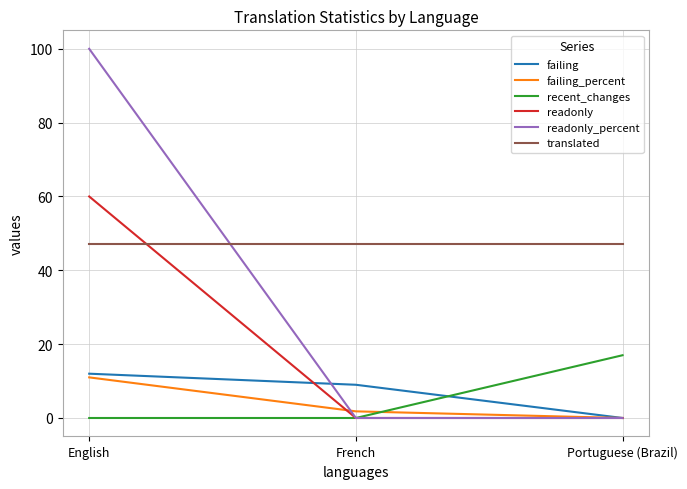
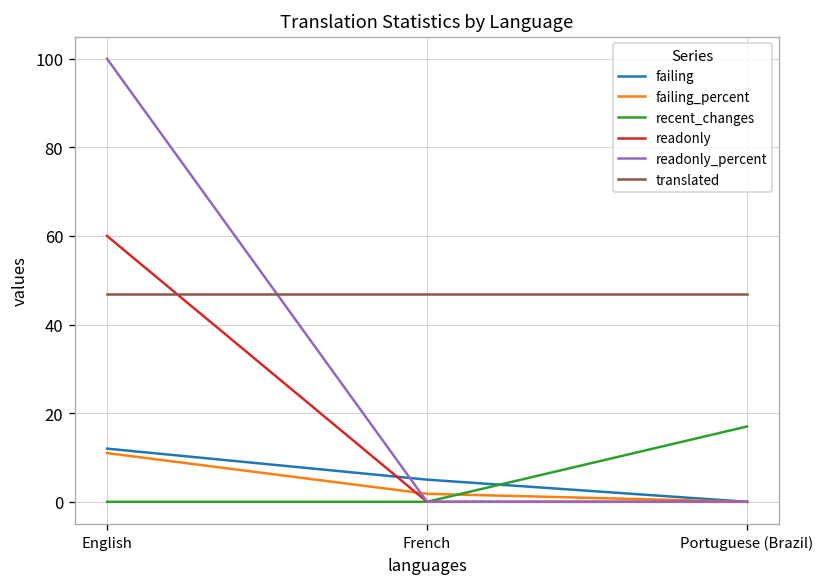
failing, French: 9 -> 5
